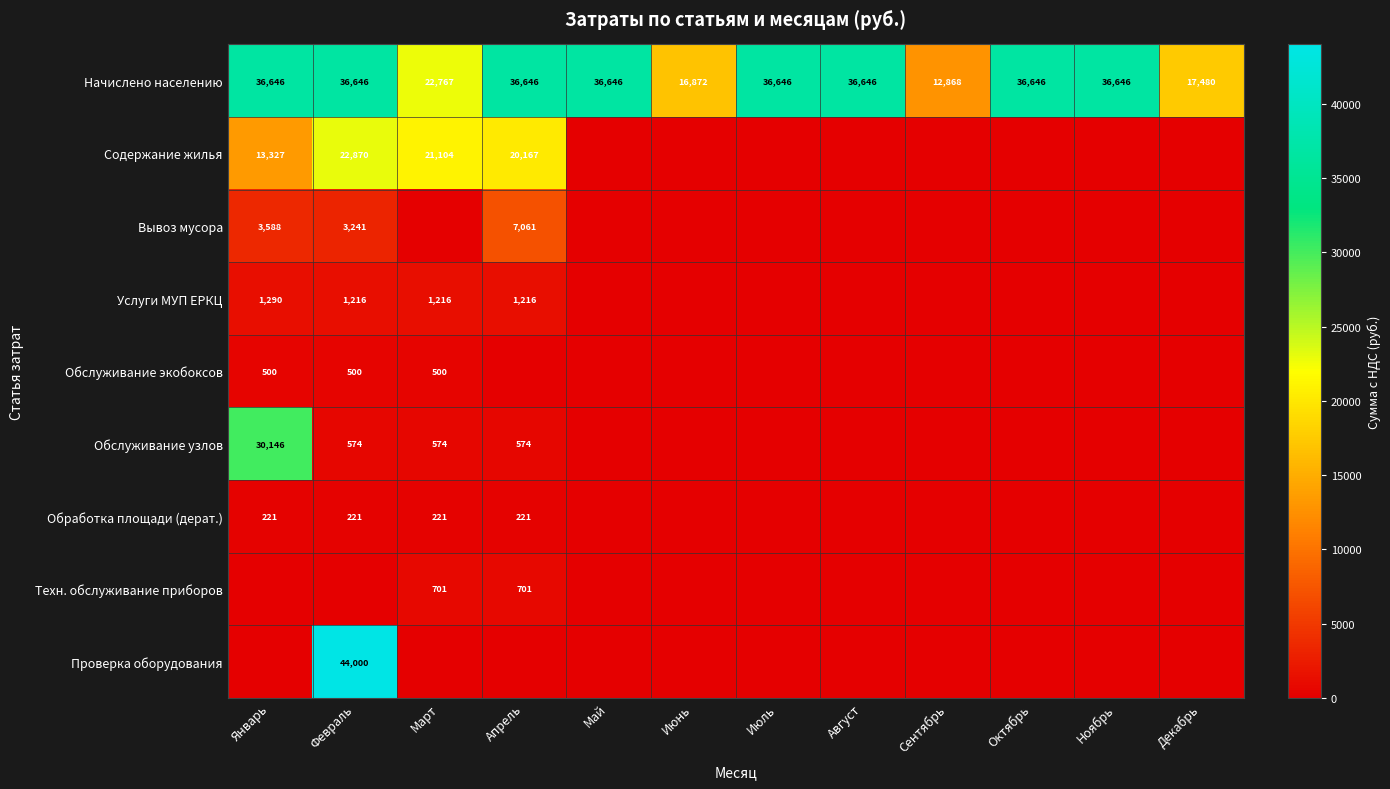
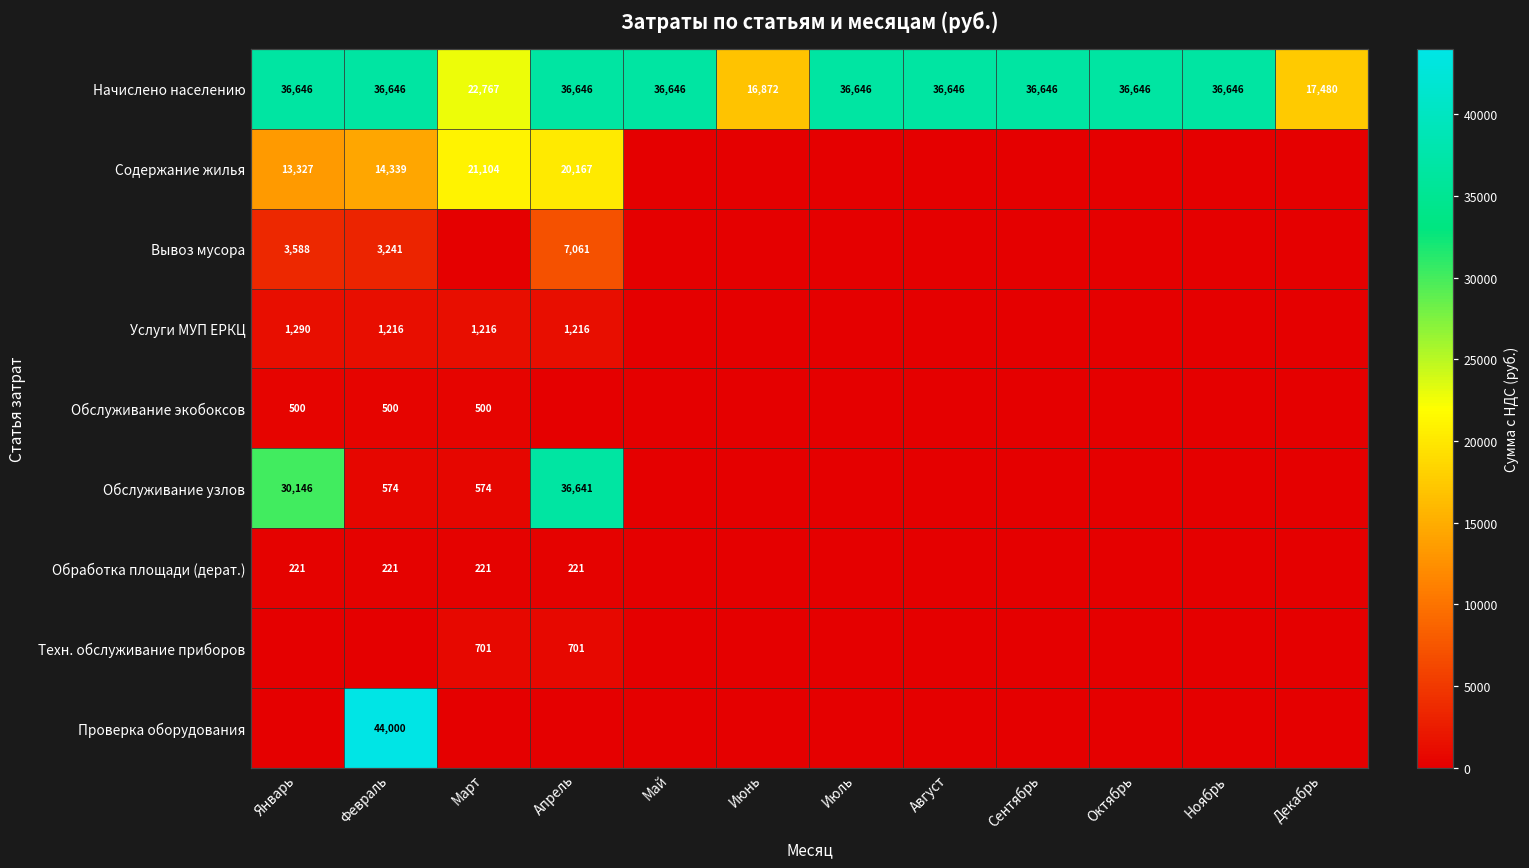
Начислено населению, Сентябрь: 12,868 -> 36,646
Содержание жилья, Февраль: 22,870 -> 14,339
Обслуживание узлов, Апрель: 574 -> 36,641
